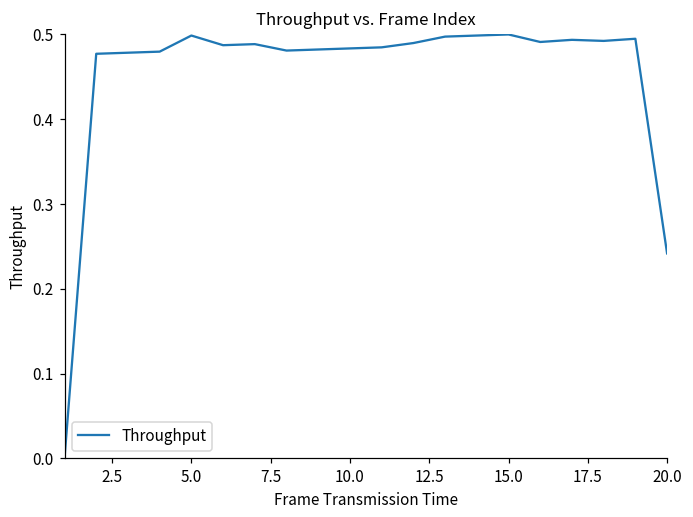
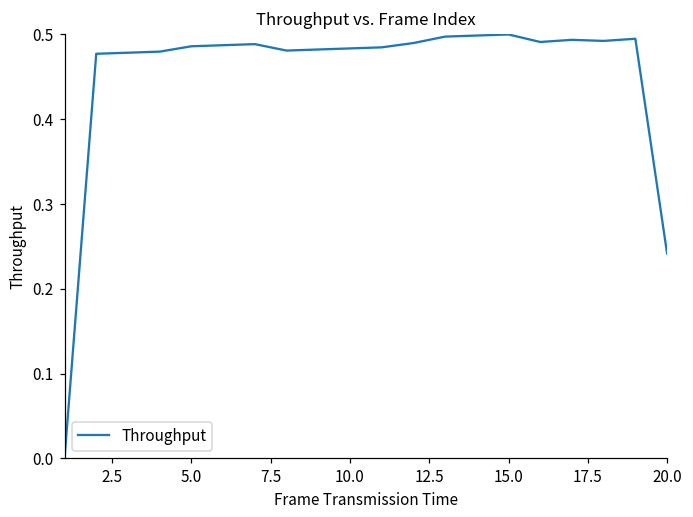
5.0: 0.50 -> 0.49
